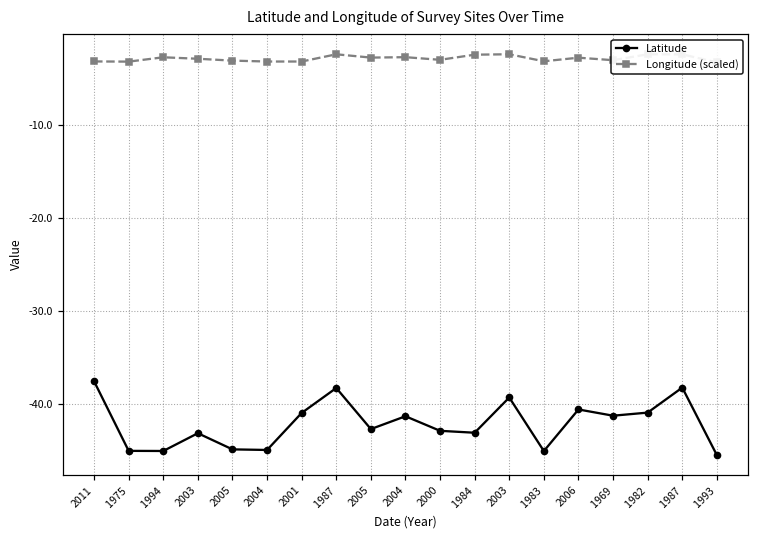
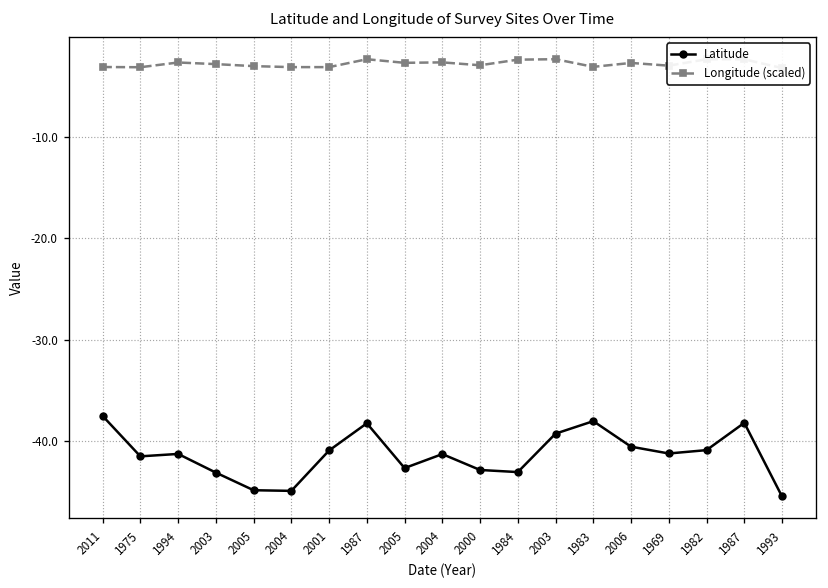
Latitude, 1975: -45 -> -42
Latitude, 1994: -45 -> -41
Latitude, 1983: -45 -> -38
